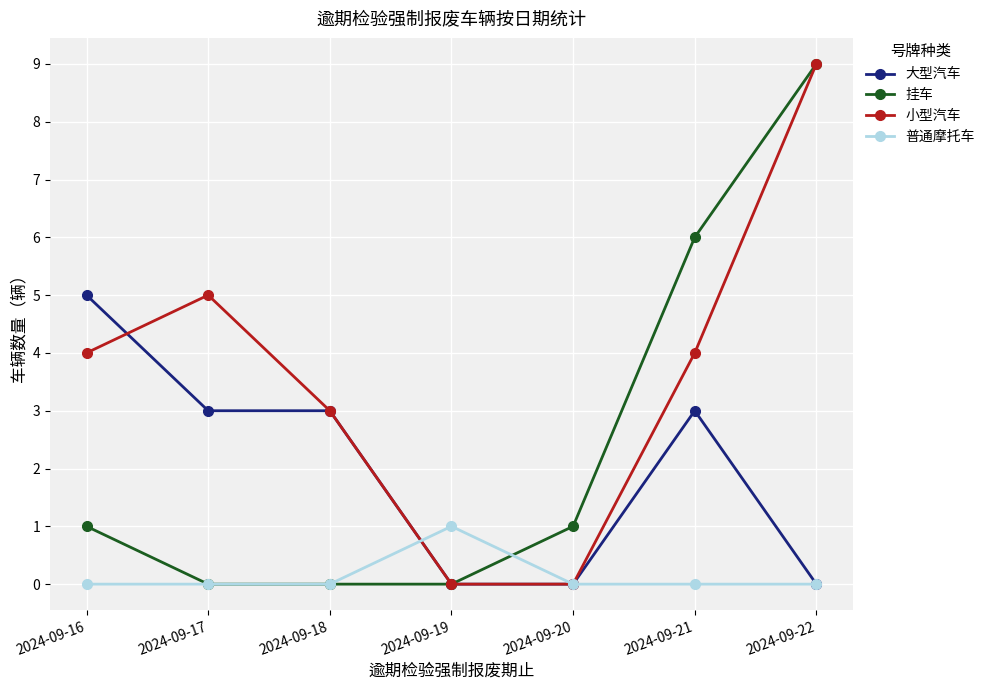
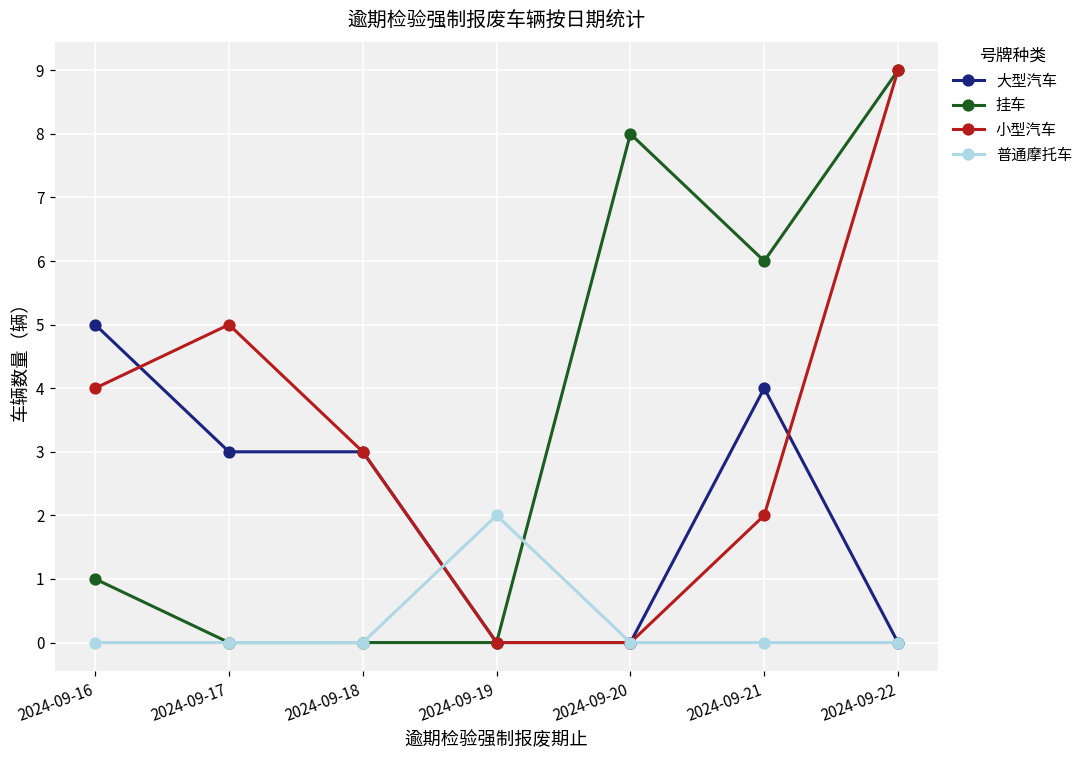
普通摩托车, 2024-09-19: 1 -> 2
挂车, 2024-09-20: 1 -> 8
大型汽车, 2024-09-21: 3 -> 4
小型汽车, 2024-09-21: 4 -> 2
